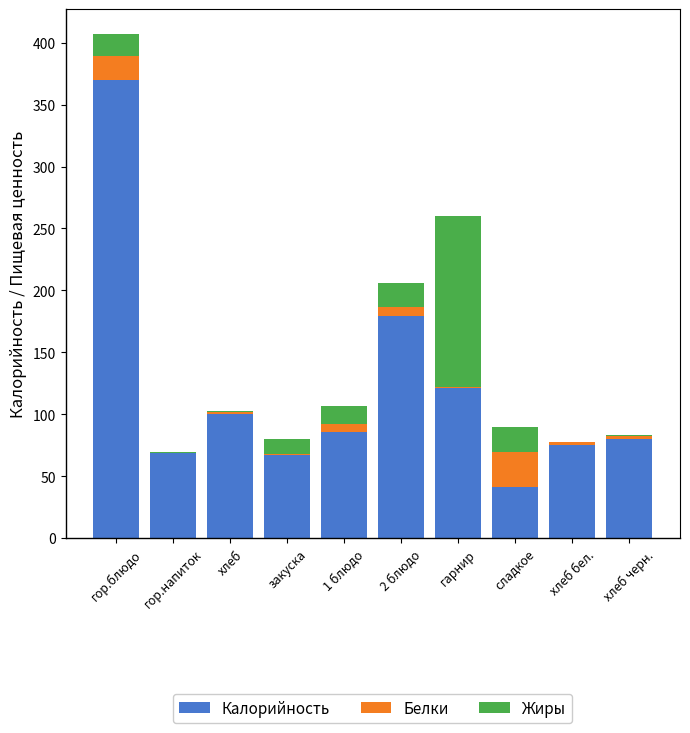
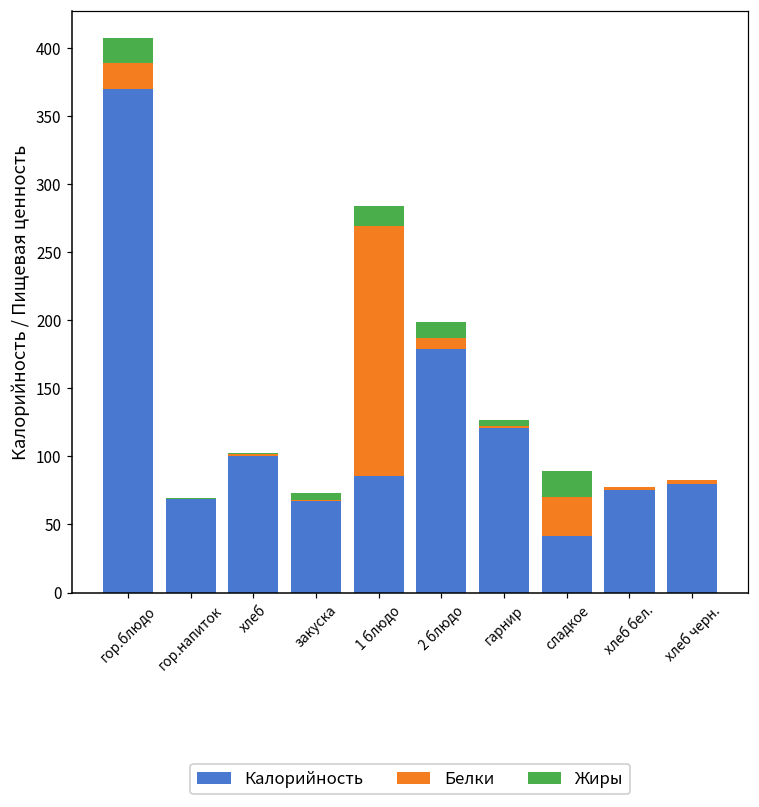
Жиры, закуска: 12 -> 5
Белки, 1 блюдо: 6 -> 183
Жиры, 2 блюдо: 19 -> 12
Жиры, гарнир: 138 -> 5
